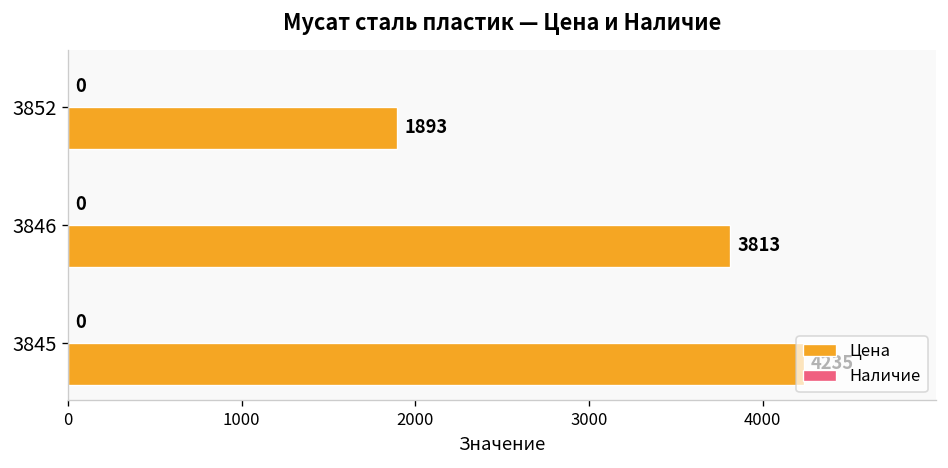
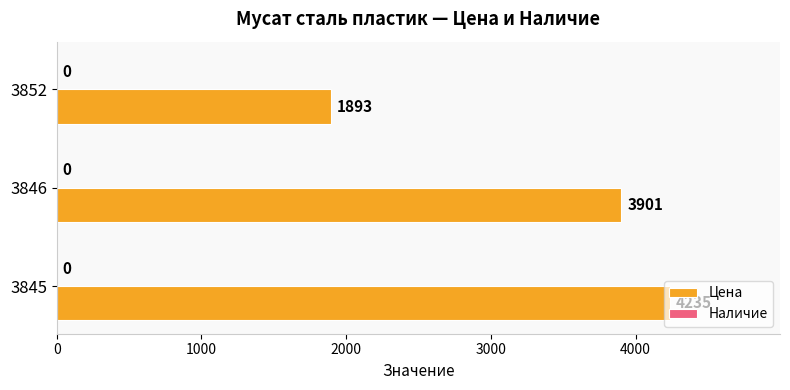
Цена, 3846: 3813 -> 3901
